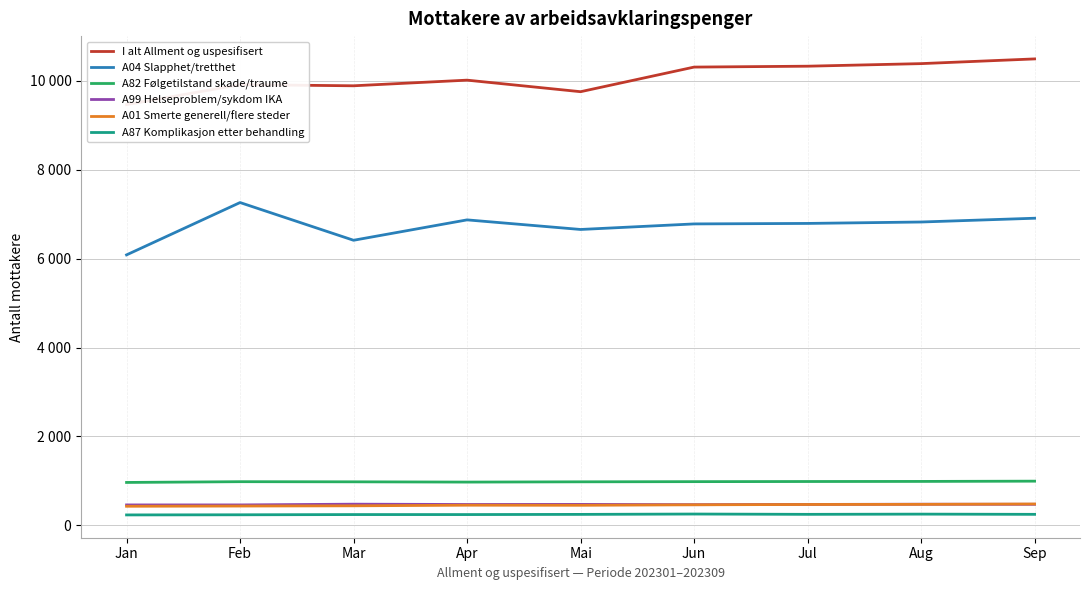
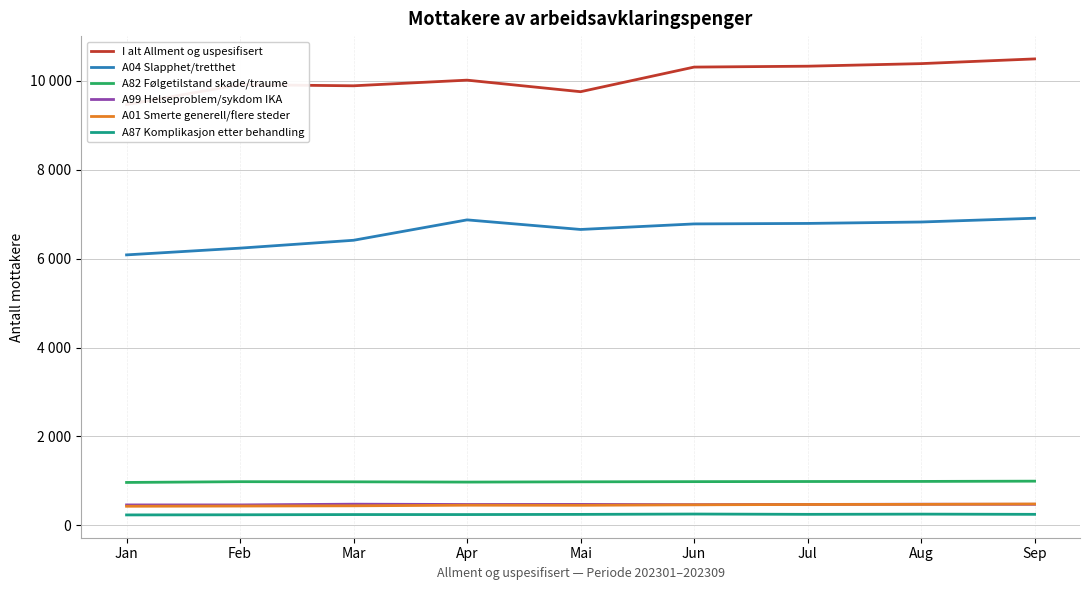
A04 Slapphet/tretthet, Feb: 7300 -> 6200
